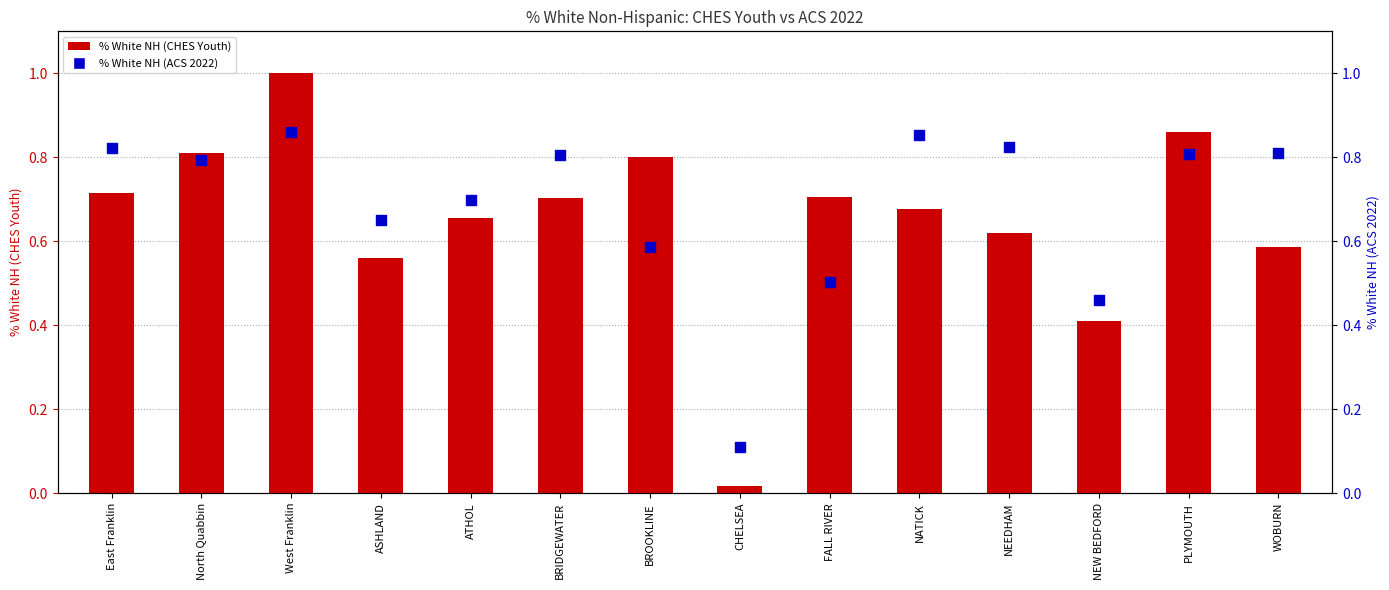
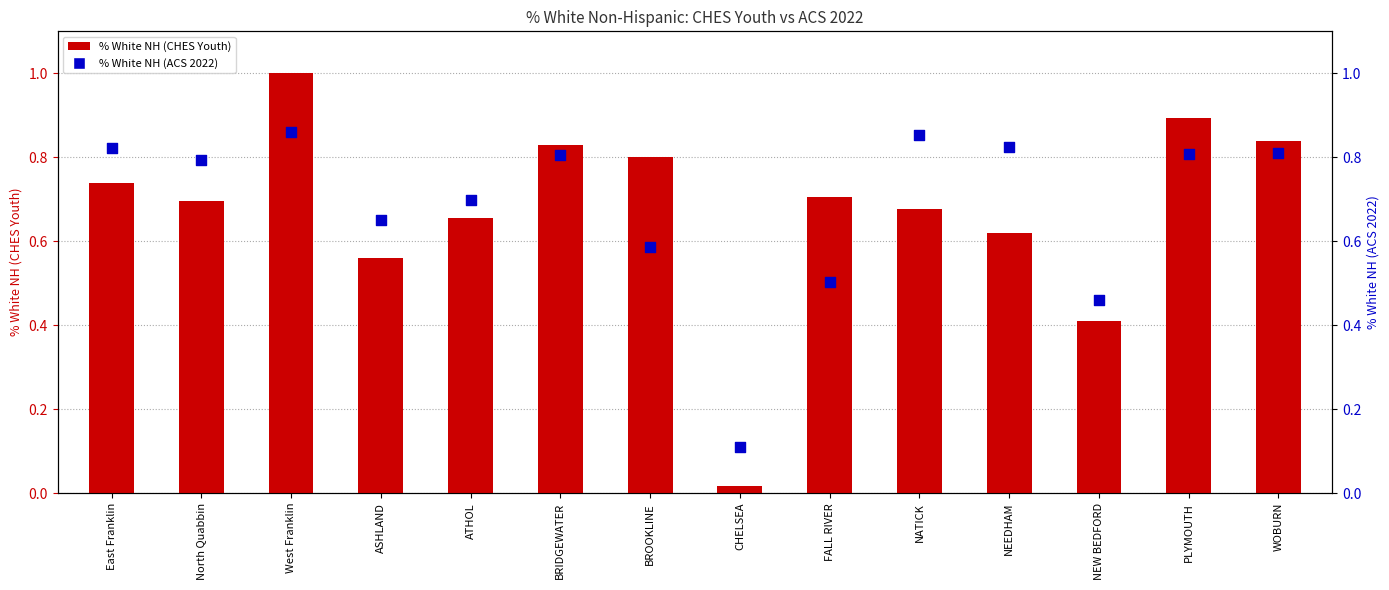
% White NH (CHES Youth), East Franklin: 0.72 -> 0.74
% White NH (CHES Youth), North Quabbin: 0.81 -> 0.70
% White NH (CHES Youth), BRIDGEWATER: 0.70 -> 0.83
% White NH (CHES Youth), PLYMOUTH: 0.86 -> 0.89
% White NH (CHES Youth), WOBURN: 0.59 -> 0.84
